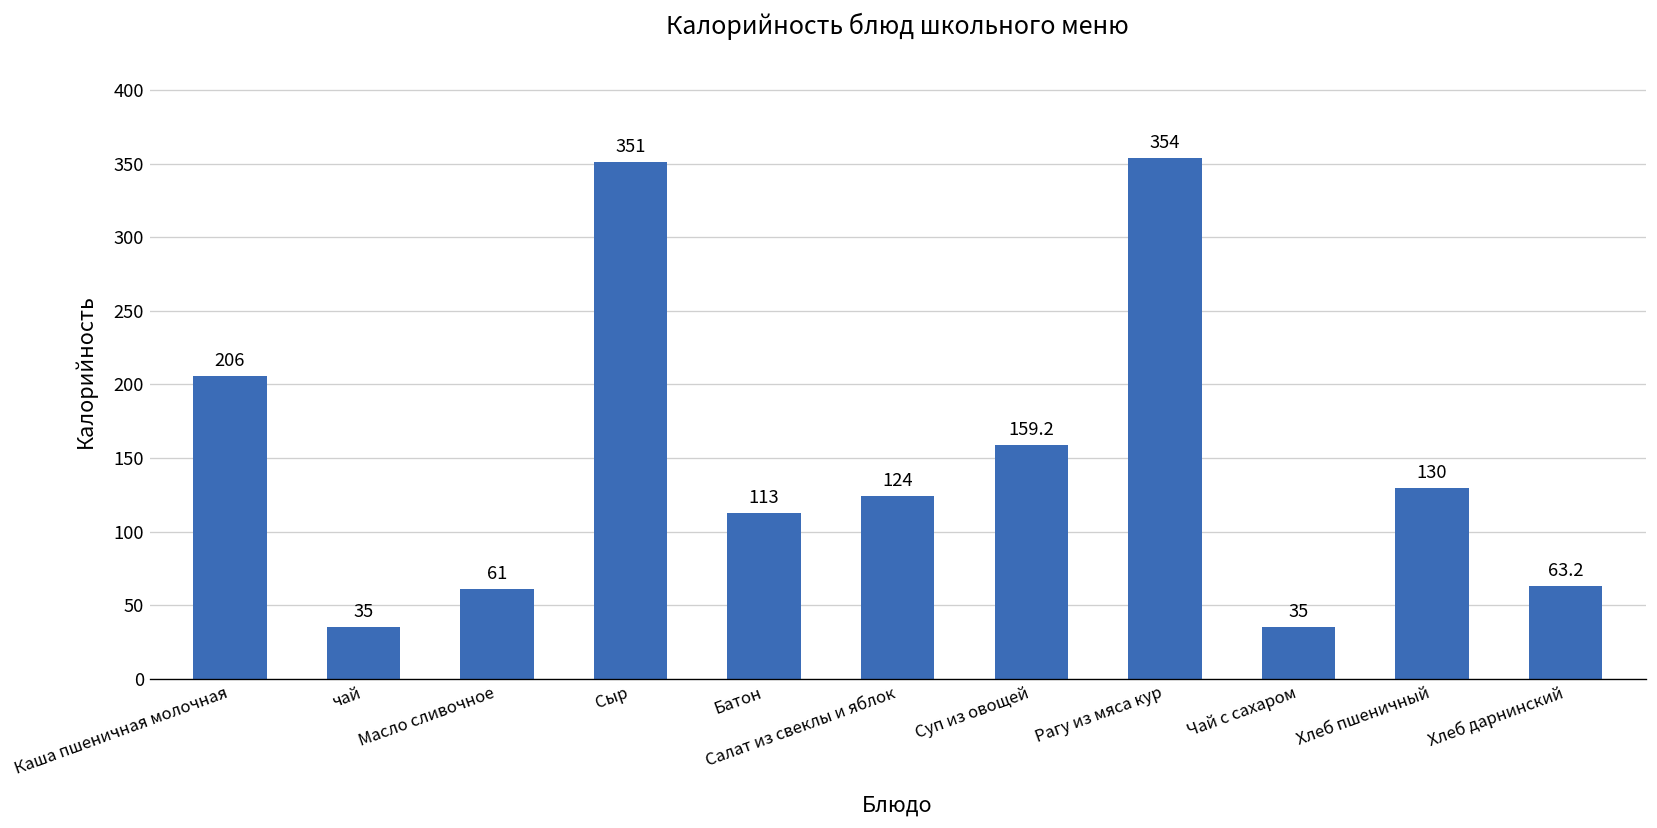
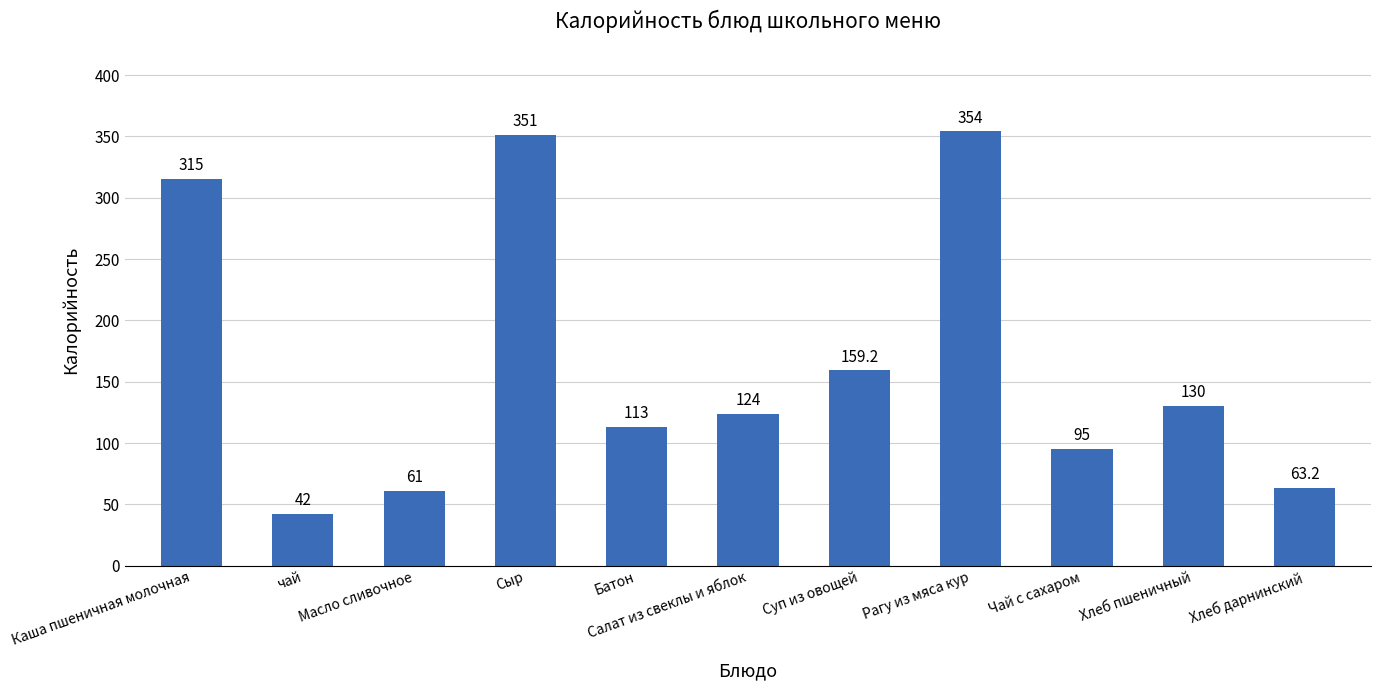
Каша пшеничная молочная: 206 -> 315
чай: 35 -> 42
Чай с сахаром: 35 -> 95
